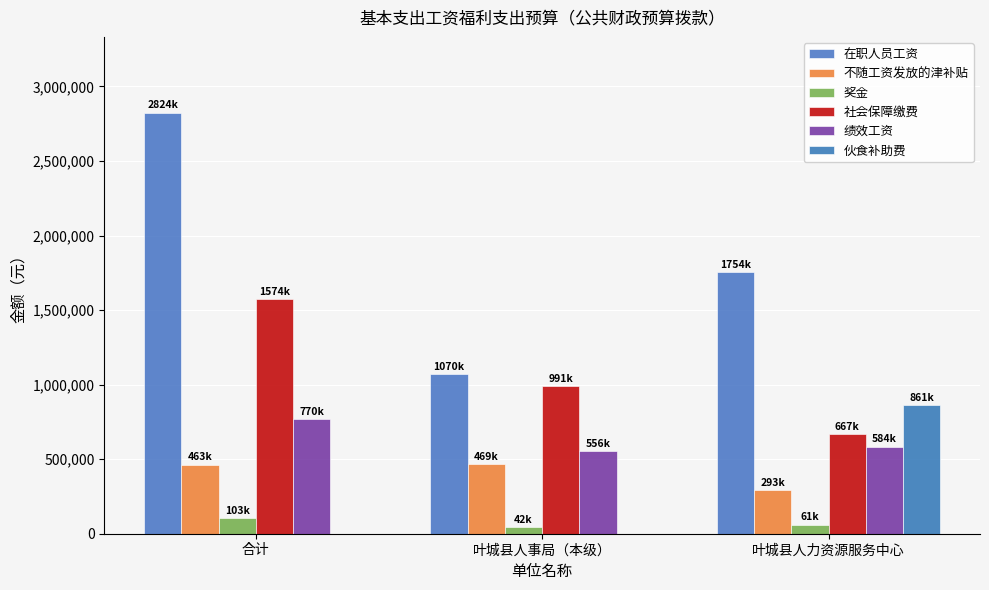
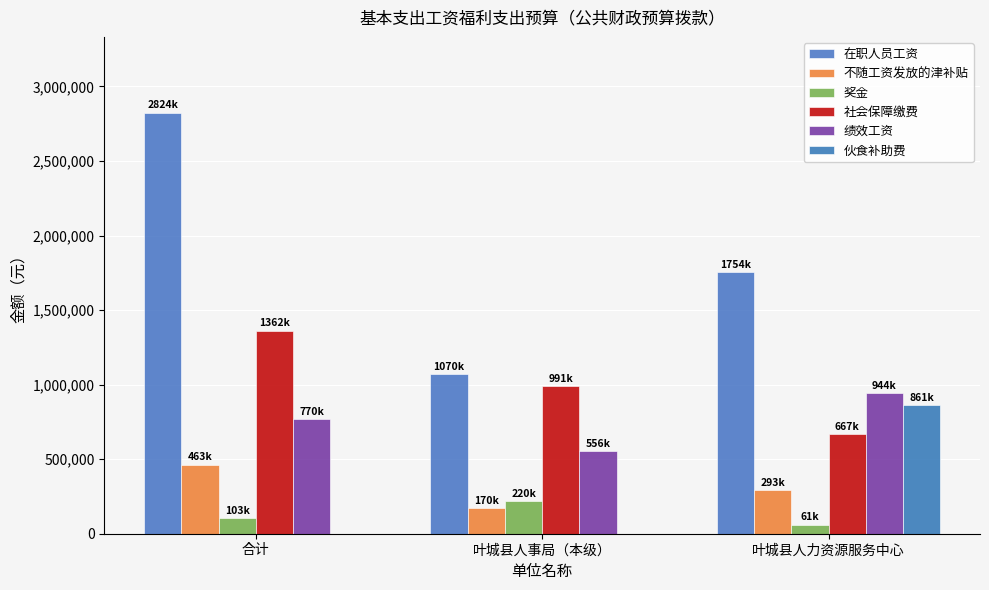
社会保障缴费, 合计: 1574k -> 1362k
不随工资发放的津补贴, 叶城县人事局（本级）: 469k -> 170k
奖金, 叶城县人事局（本级）: 42k -> 220k
绩效工资, 叶城县人力资源服务中心: 584k -> 944k
